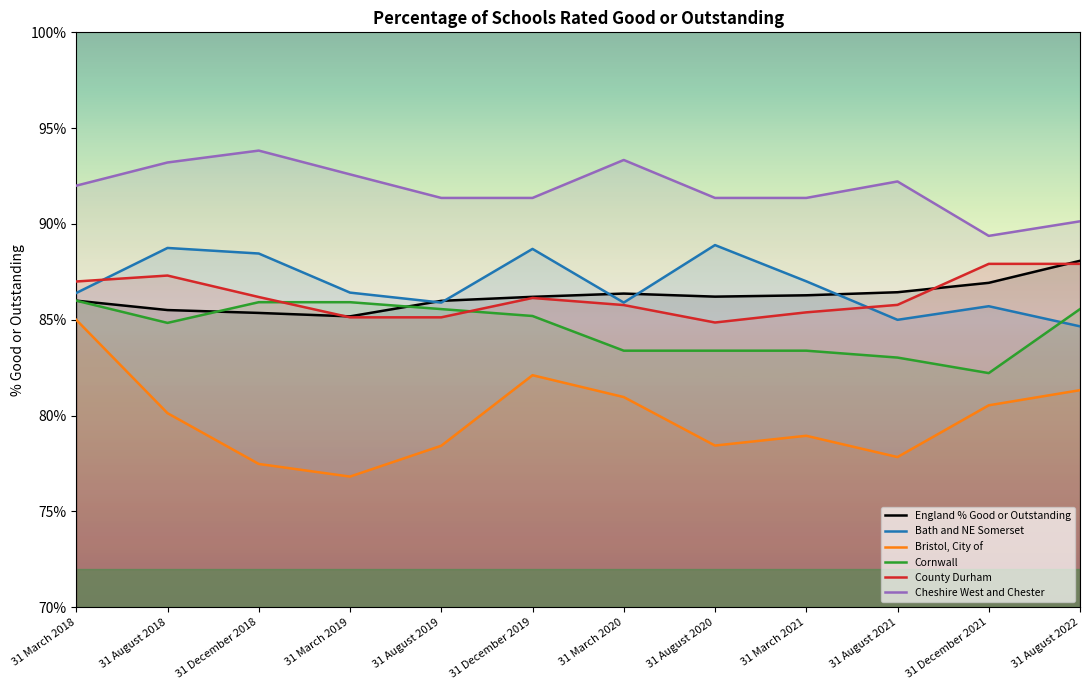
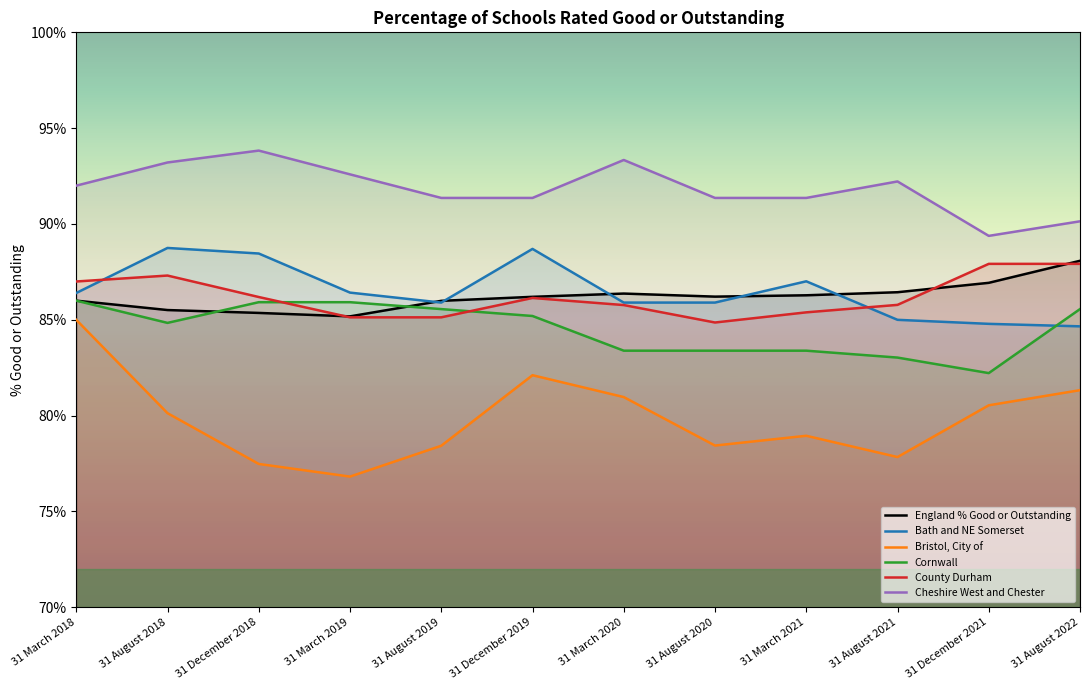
Bath and NE Somerset, 31 August 2020: 88.9% -> 85.9%
Bath and NE Somerset, 31 December 2021: 85.7% -> 84.8%
